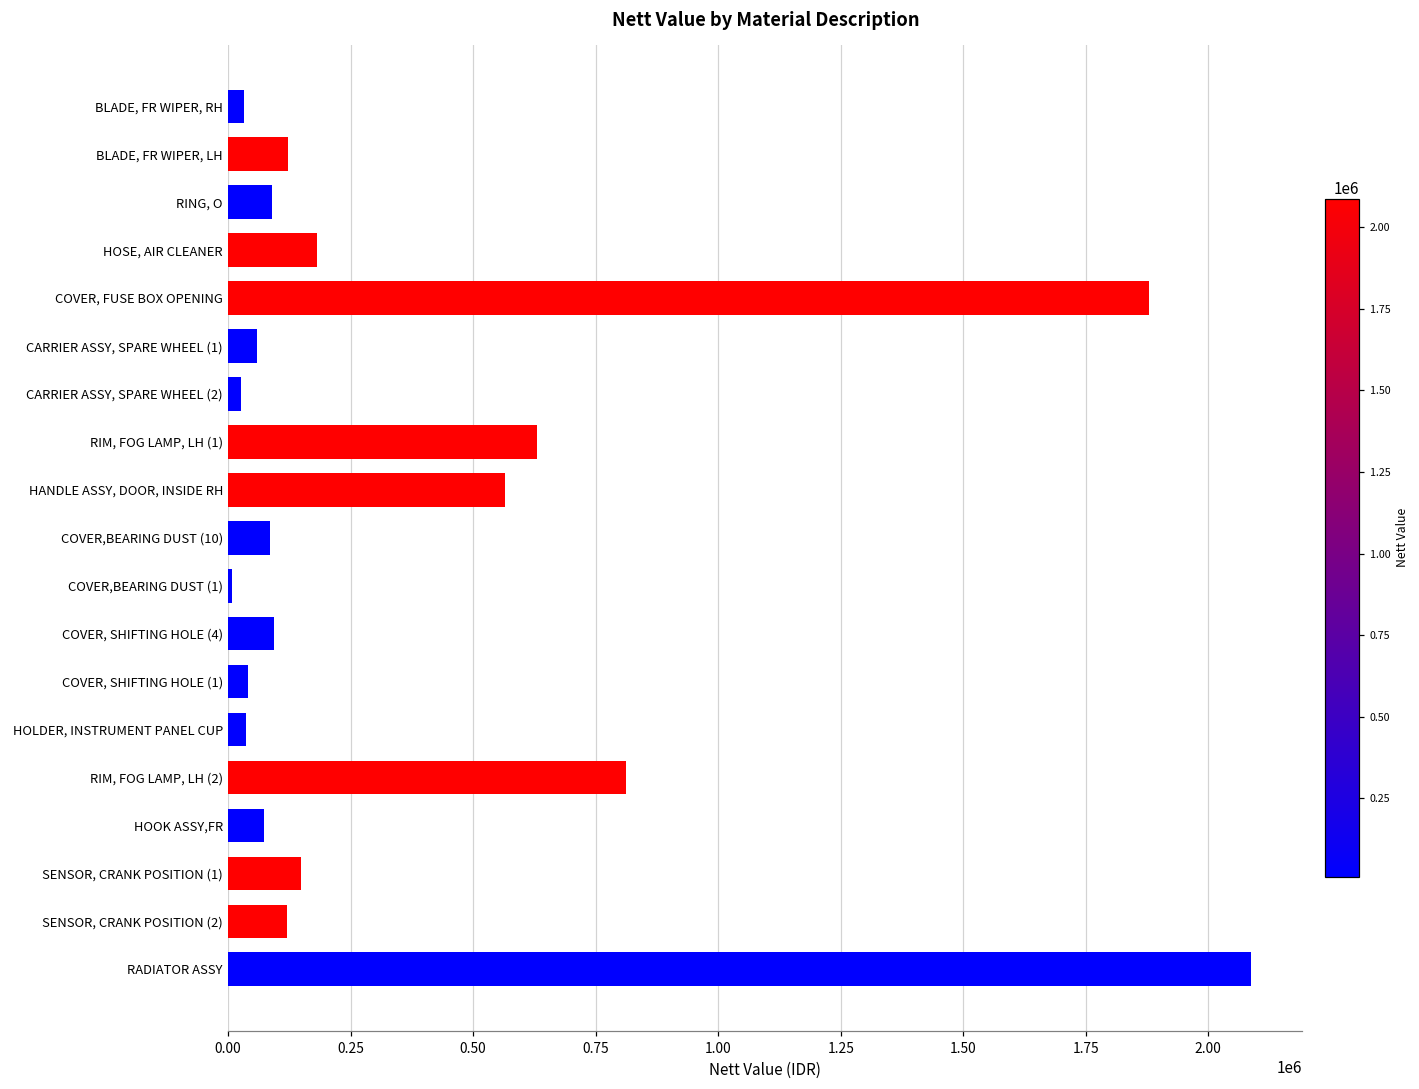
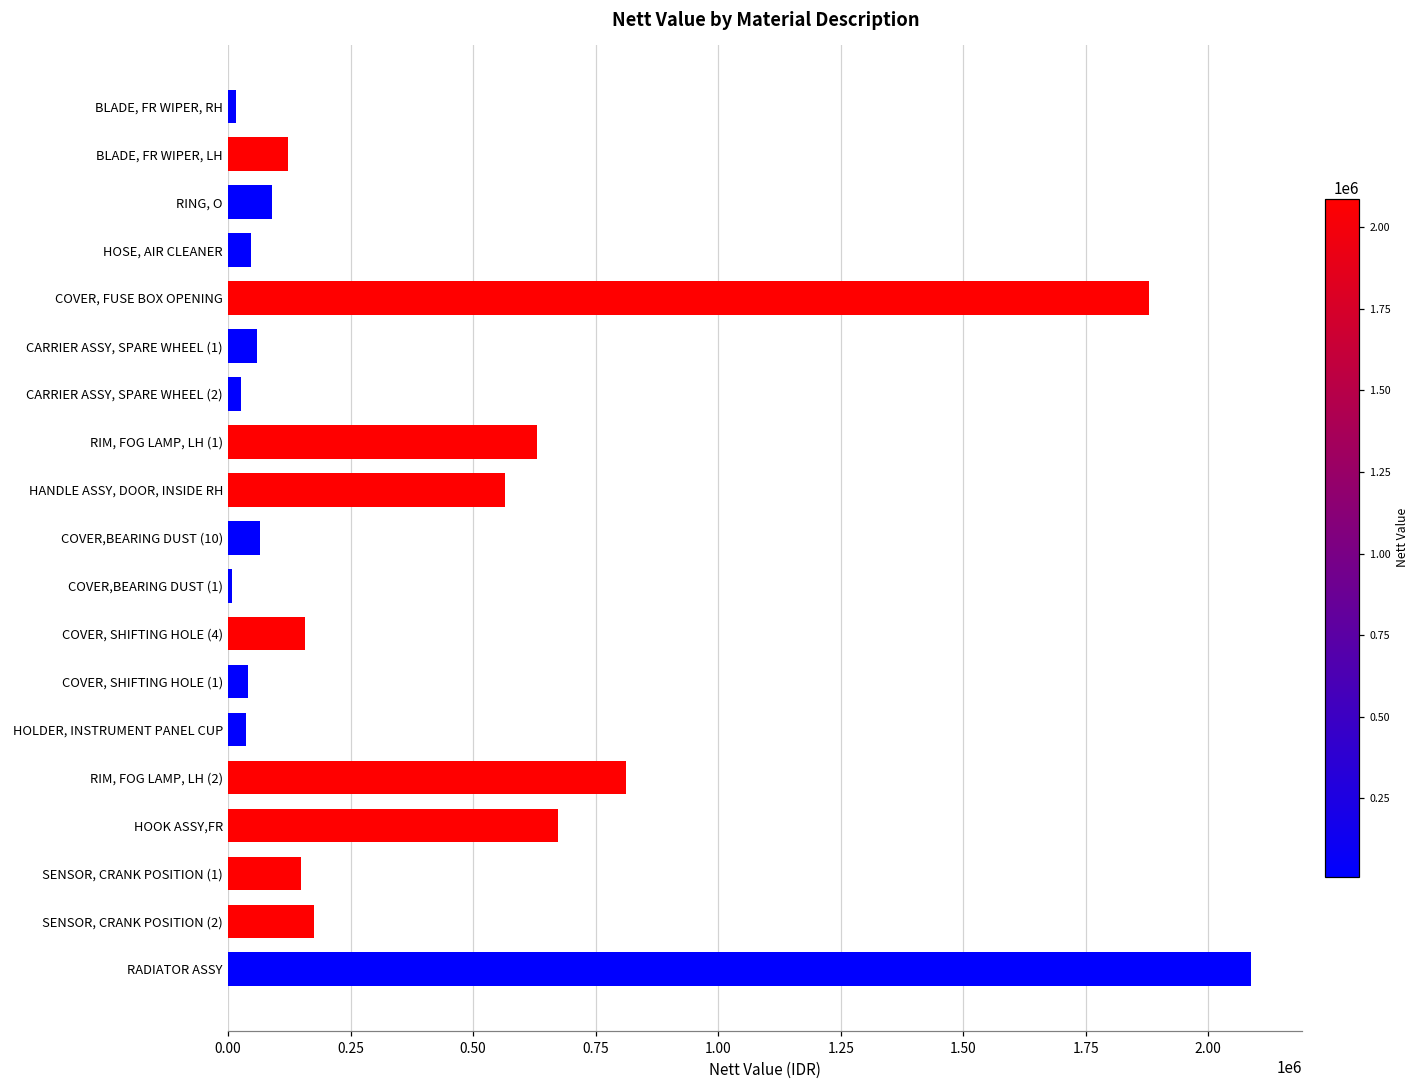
BLADE, FR WIPER, RH: 30000 -> 10000
HOSE, AIR CLEANER: 180000 -> 50000
COVER,BEARING DUST (10): 90000 -> 70000
COVER, SHIFTING HOLE (4): 90000 -> 160000
HOOK ASSY,FR: 70000 -> 670000
SENSOR, CRANK POSITION (2): 120000 -> 180000
